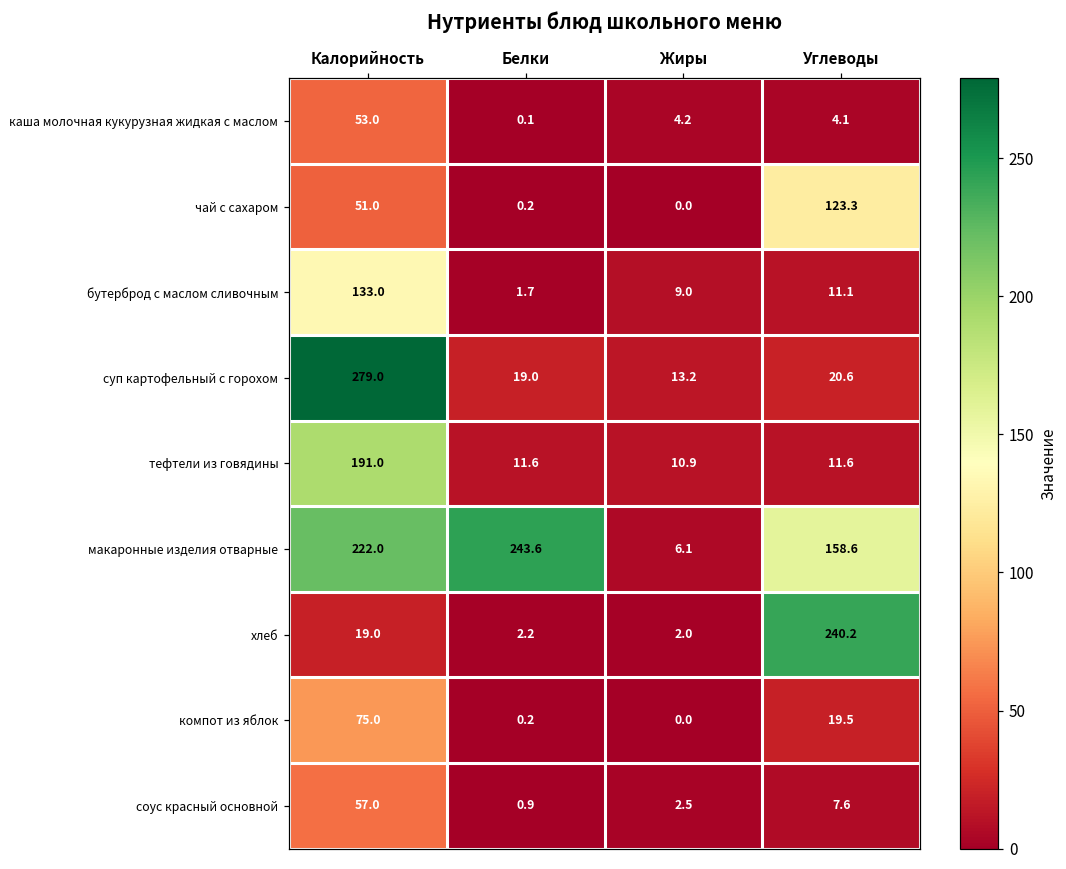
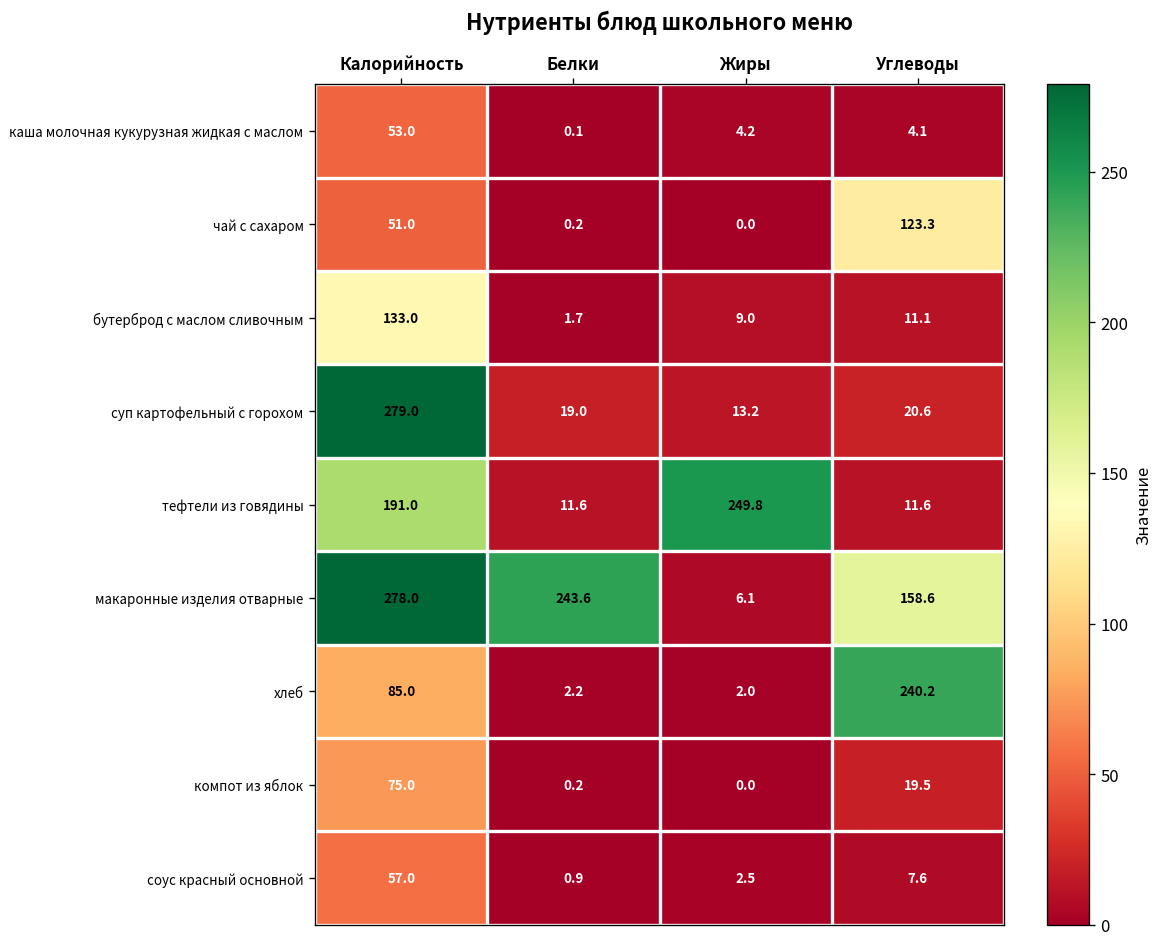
тефтели из говядины, Жиры: 10.9 -> 249.8
макаронные изделия отварные, Калорийность: 222.0 -> 278.0
хлеб, Калорийность: 19.0 -> 85.0
